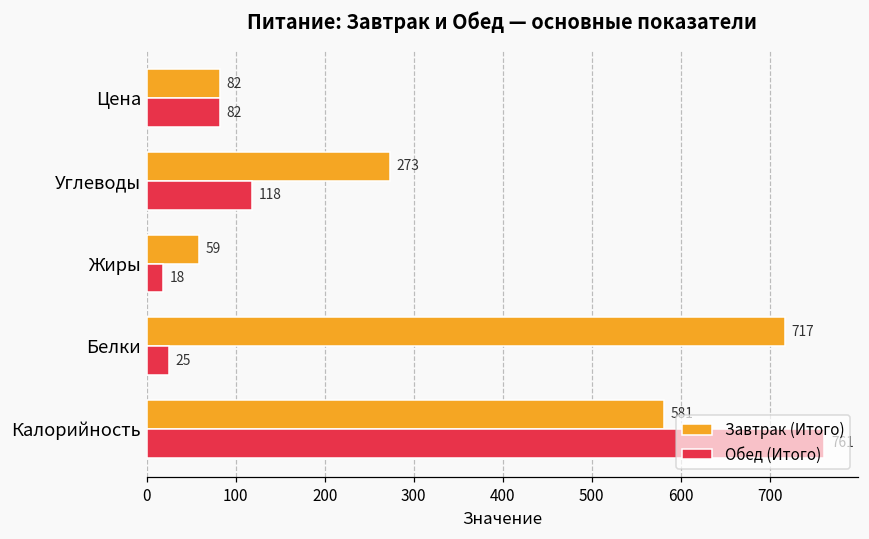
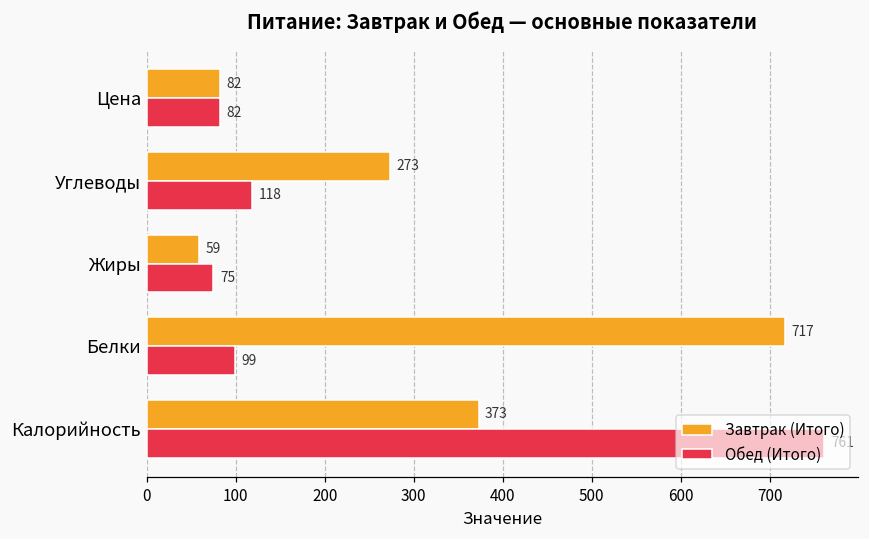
Обед (Итого), Жиры: 18 -> 75
Обед (Итого), Белки: 25 -> 99
Завтрак (Итого), Калорийность: 580 -> 370
